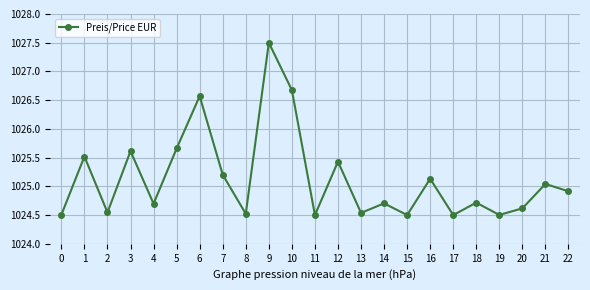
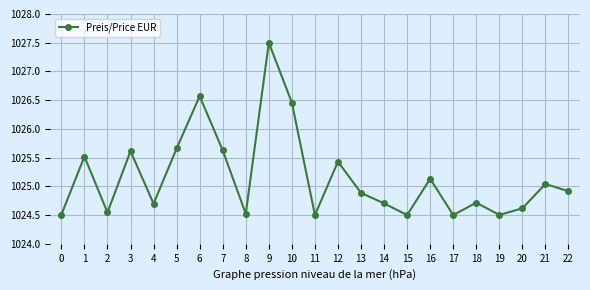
7: 1025.2 -> 1025.6
10: 1026.7 -> 1026.5
13: 1024.5 -> 1024.9
